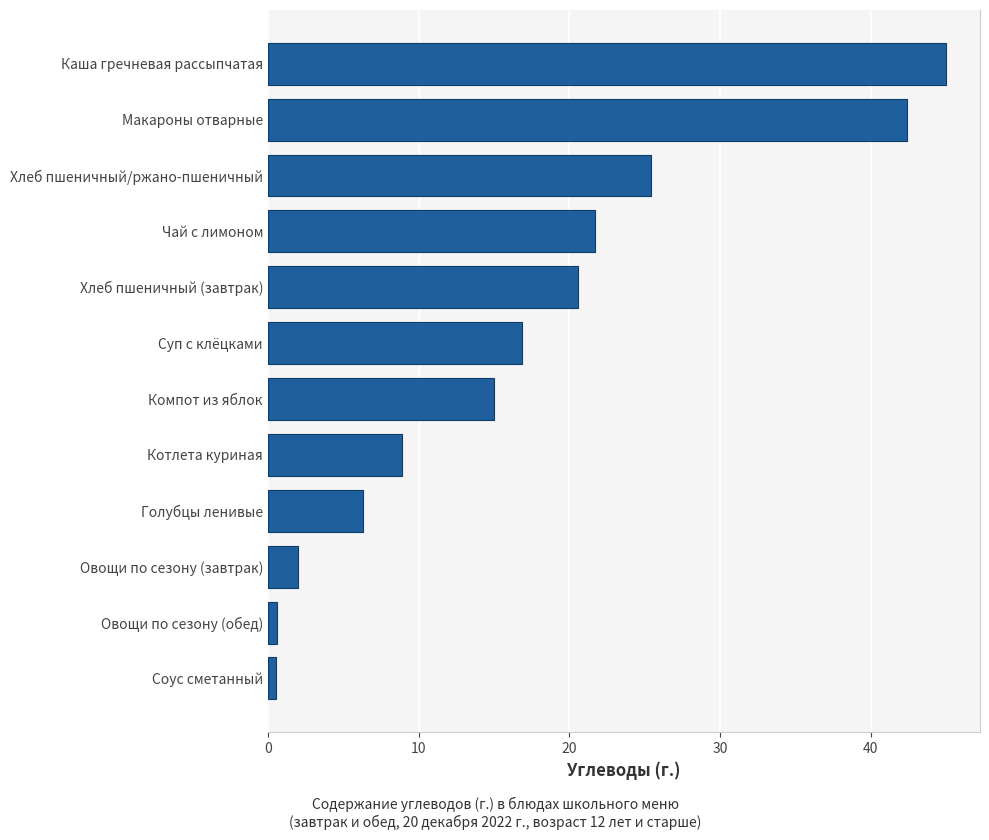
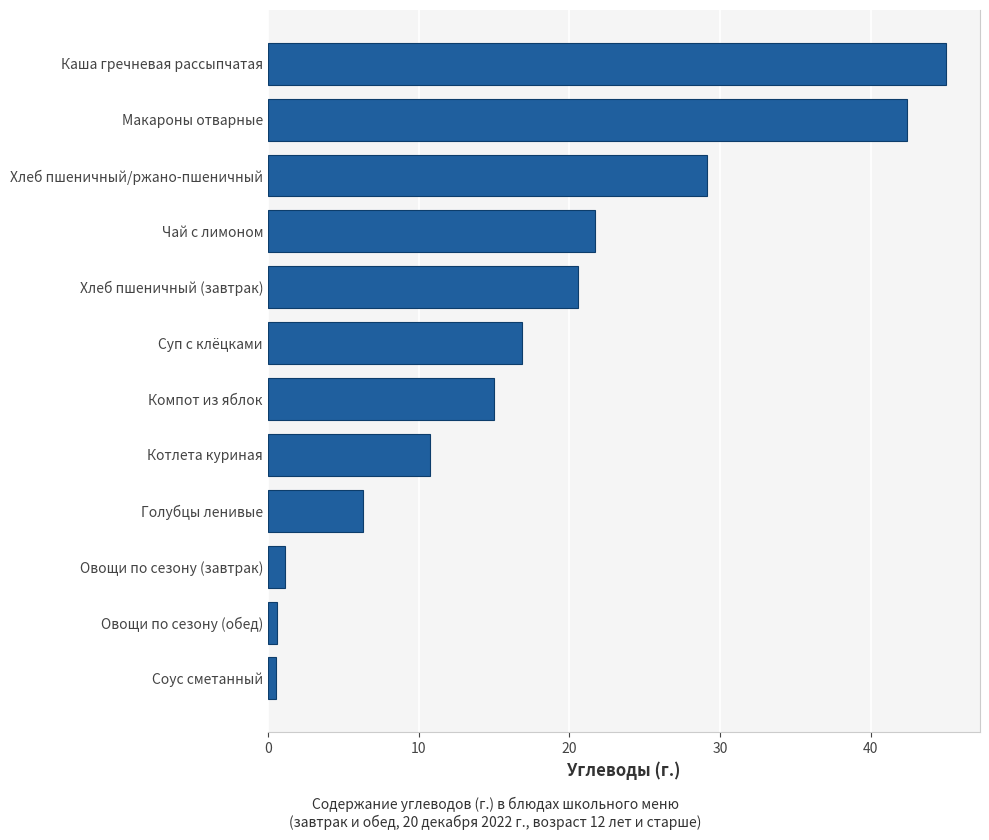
Хлеб пшеничный/ржано-пшеничный: 25.4 -> 29.1
Котлета куриная: 8.9 -> 10.8
Овощи по сезону (завтрак): 2.0 -> 1.1
